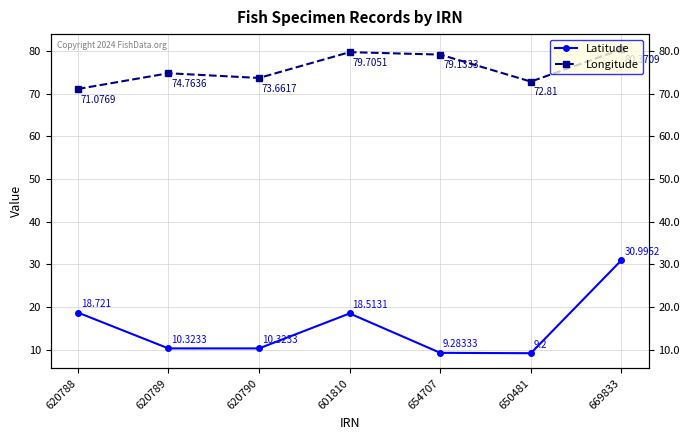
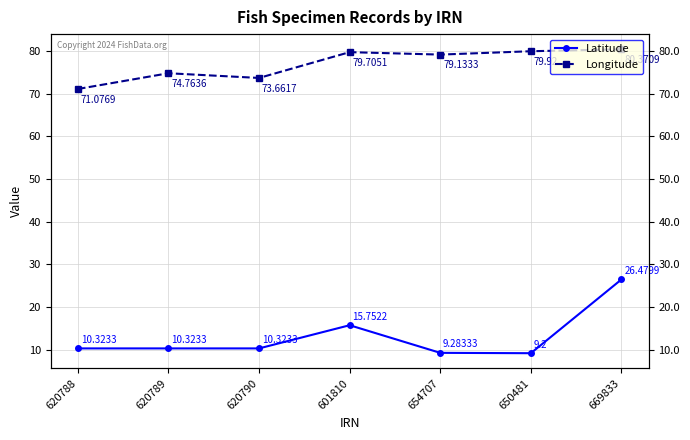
Latitude, 620788: 18.721 -> 10.3233
Latitude, 601810: 18.5131 -> 15.7522
Longitude, 650481: 73 -> 80
Latitude, 669833: 30.9952 -> 26.4799
